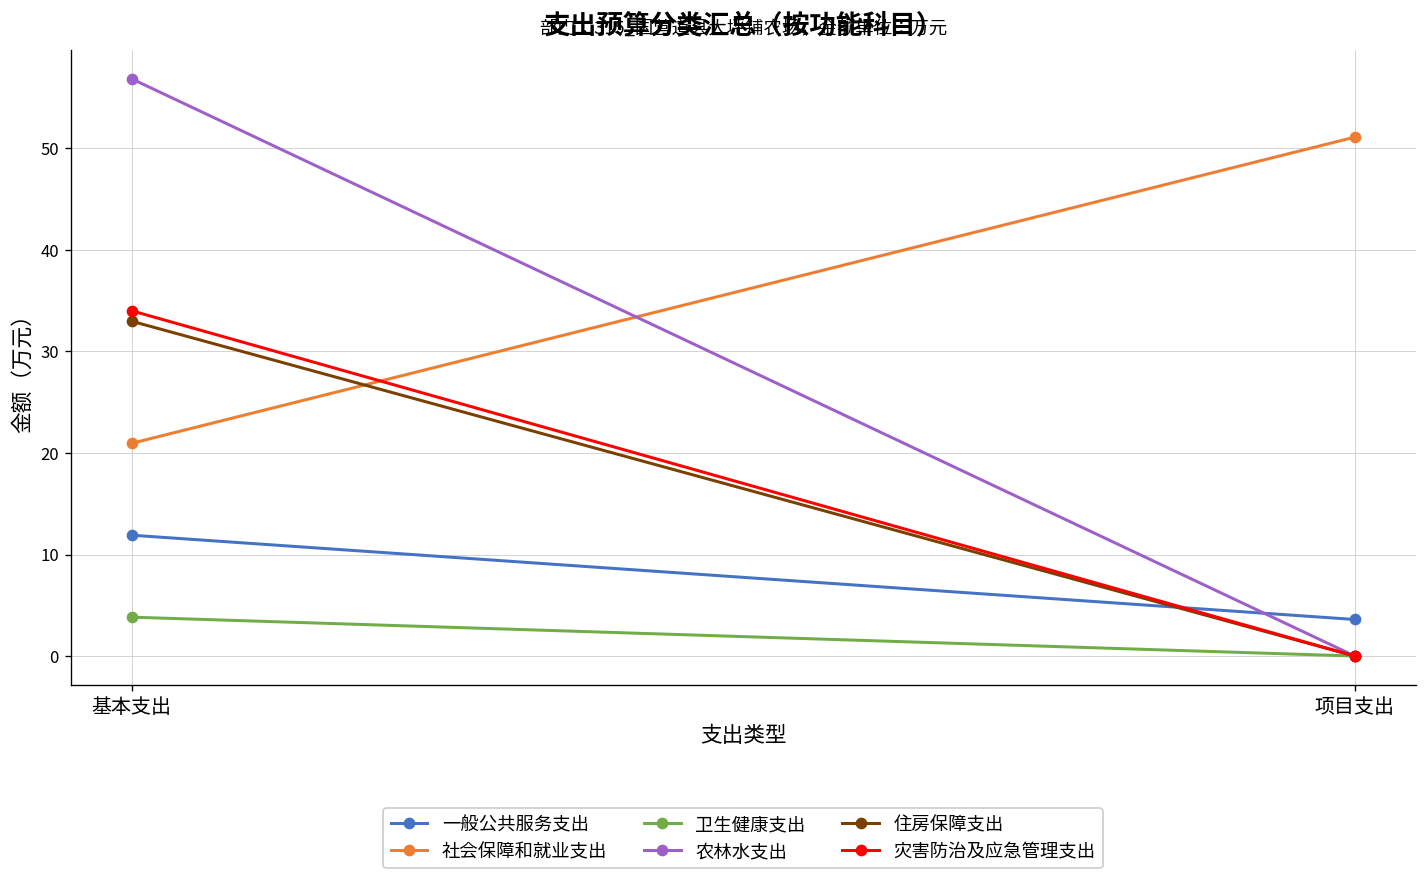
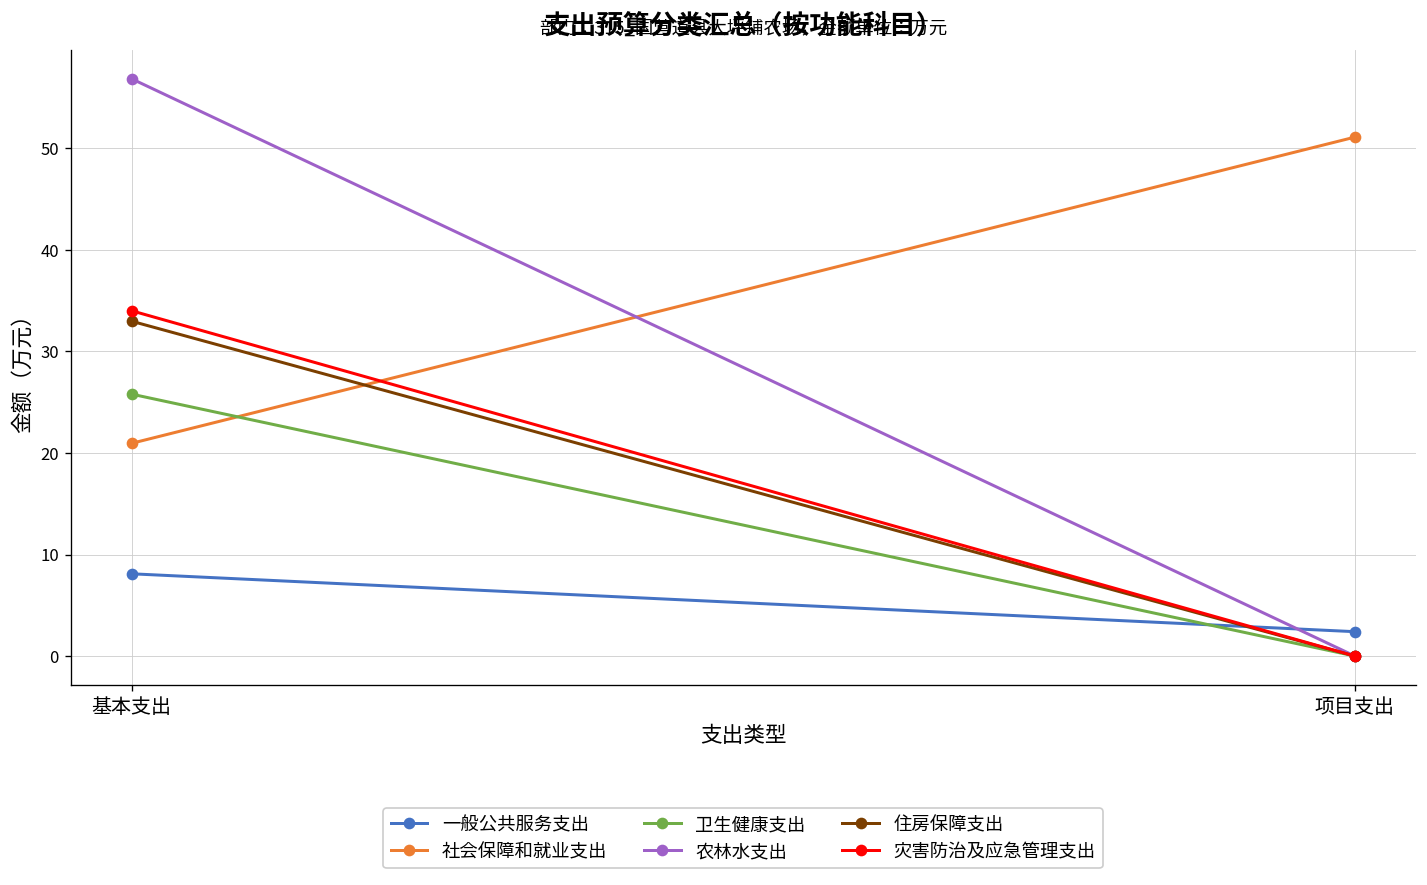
一般公共服务支出, 基本支出: 12 -> 8
卫生健康支出, 基本支出: 4 -> 26
一般公共服务支出, 项目支出: 4 -> 2
